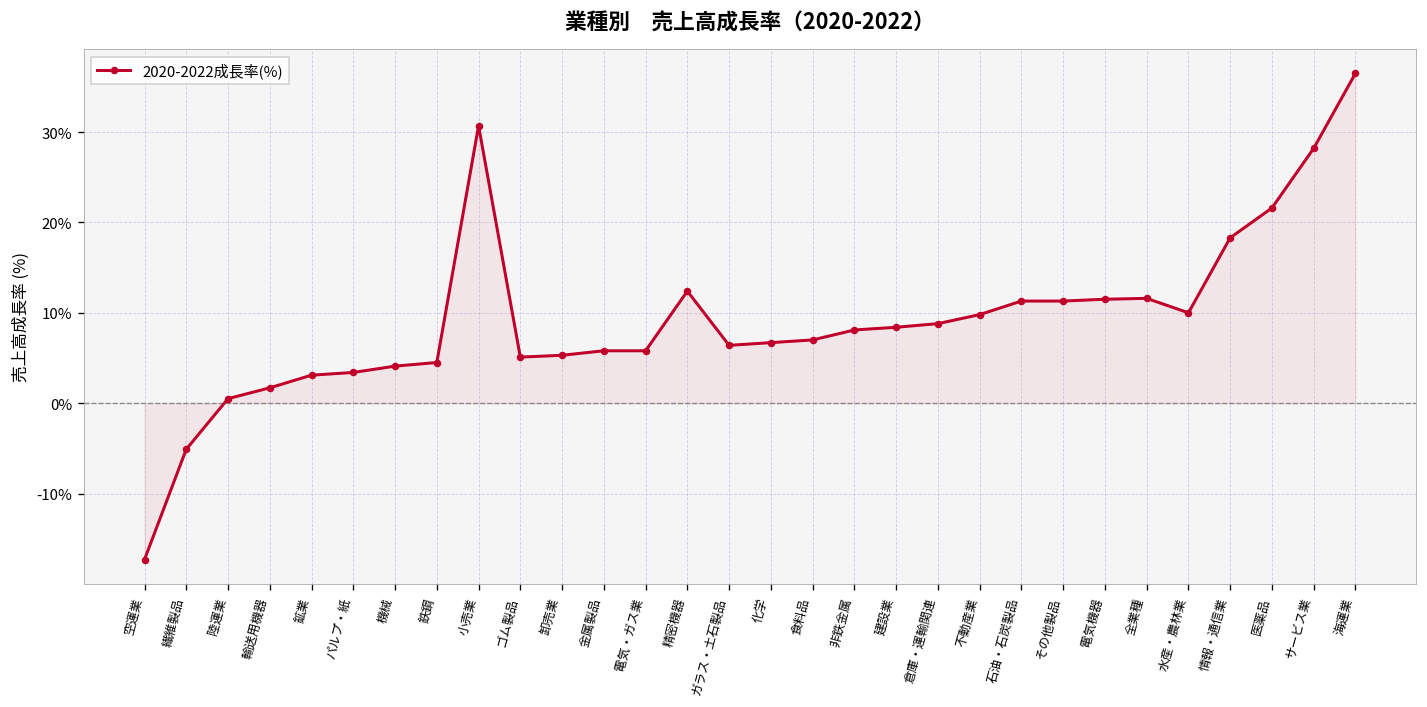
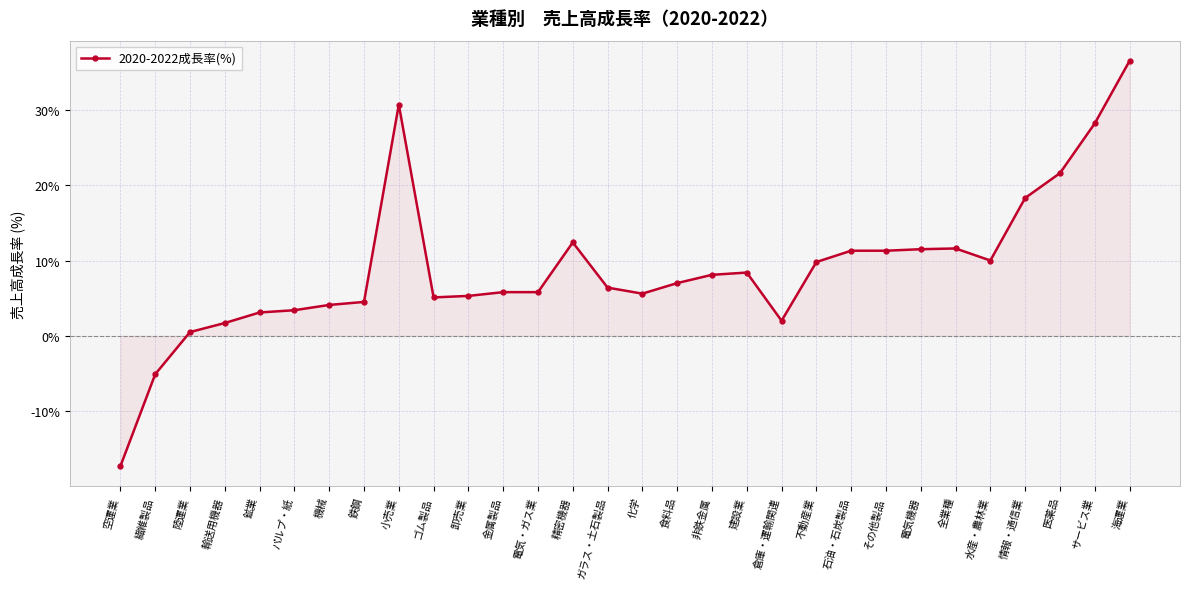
2020-2022成長率(%), 化学: 7% -> 6%
2020-2022成長率(%), 倉庫・運輸関連: 9% -> 2%
